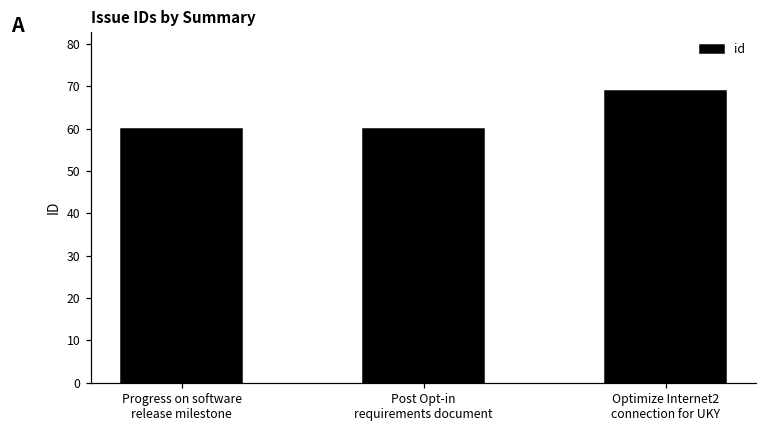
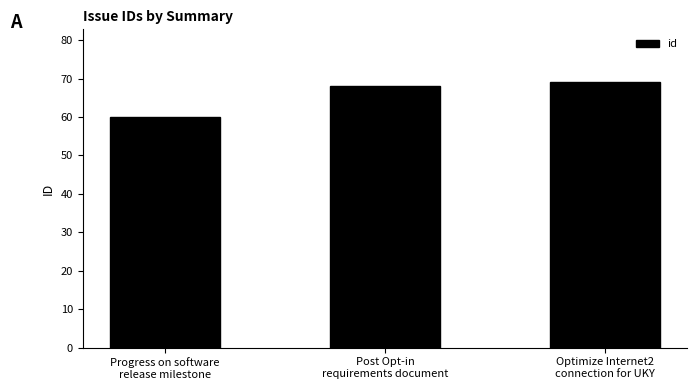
Post Opt-in requirements document: 60 -> 68
